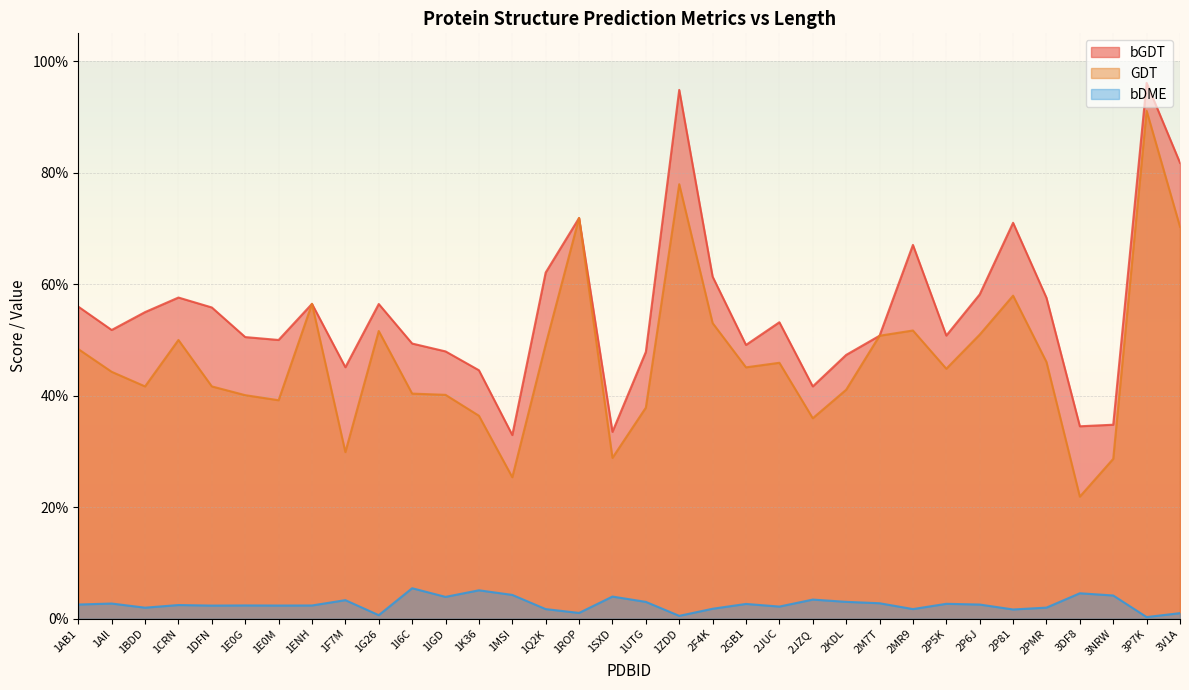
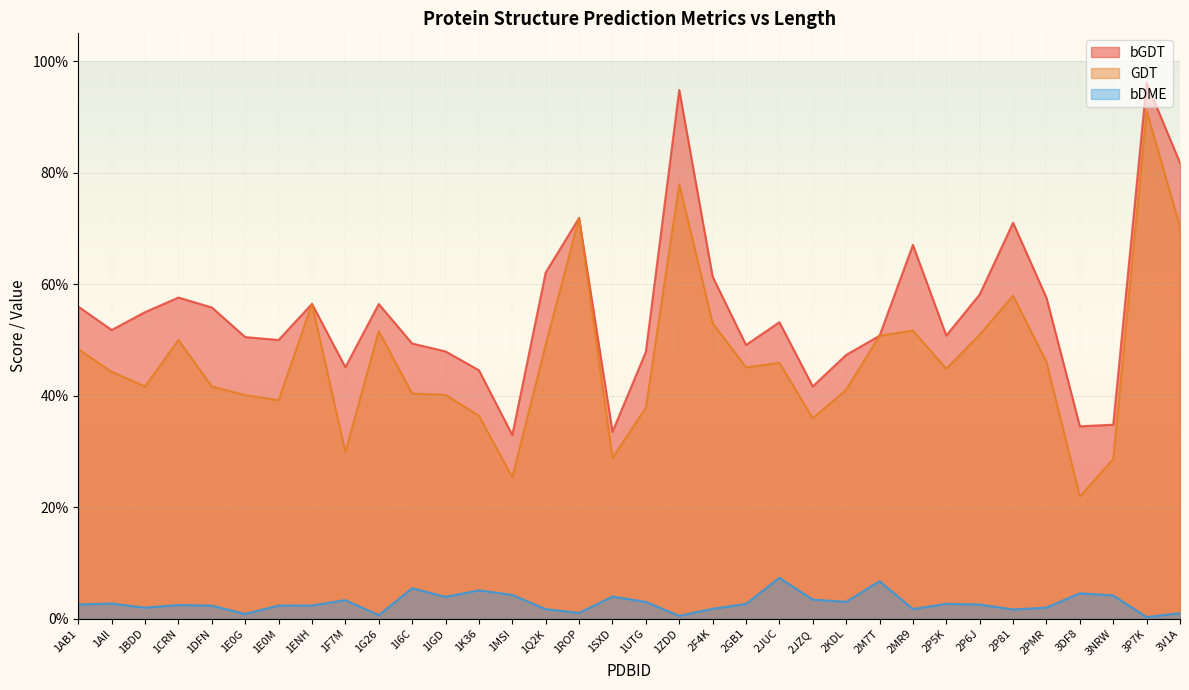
bDME, 1E0G: 2% -> 1%
bDME, 2JUC: 2% -> 7%
bDME, 2M7T: 3% -> 7%
